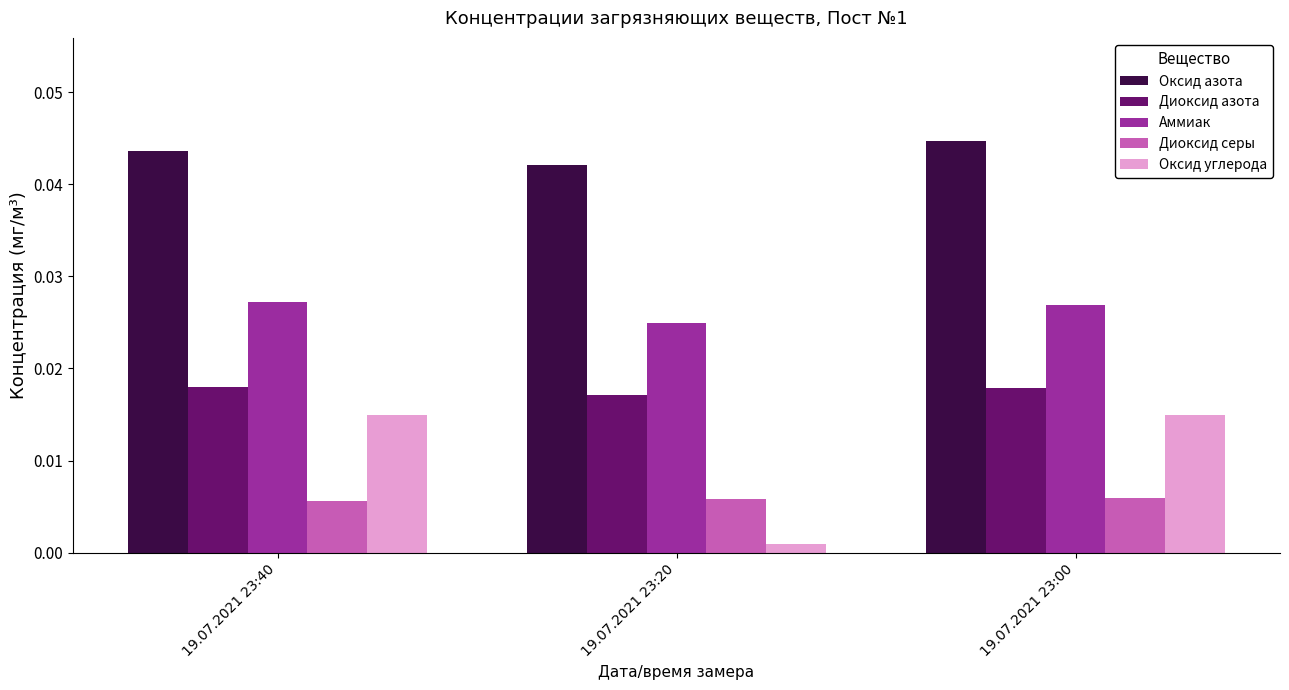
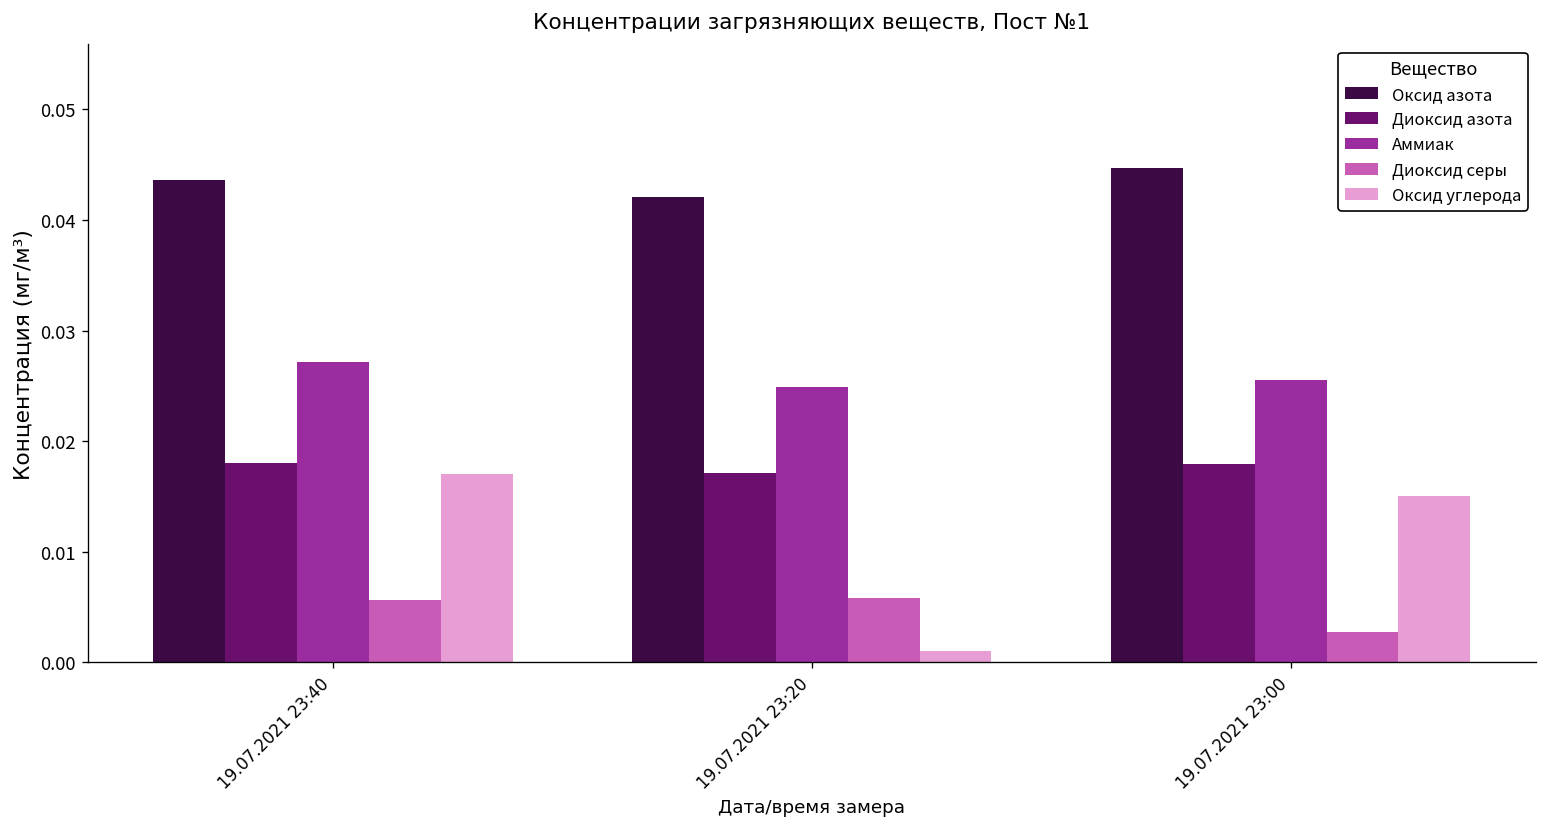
Оксид углерода, 19.07.2021 23:40: 0.015 -> 0.017
Аммиак, 19.07.2021 23:00: 0.027 -> 0.026
Диоксид серы, 19.07.2021 23:00: 0.006 -> 0.003
